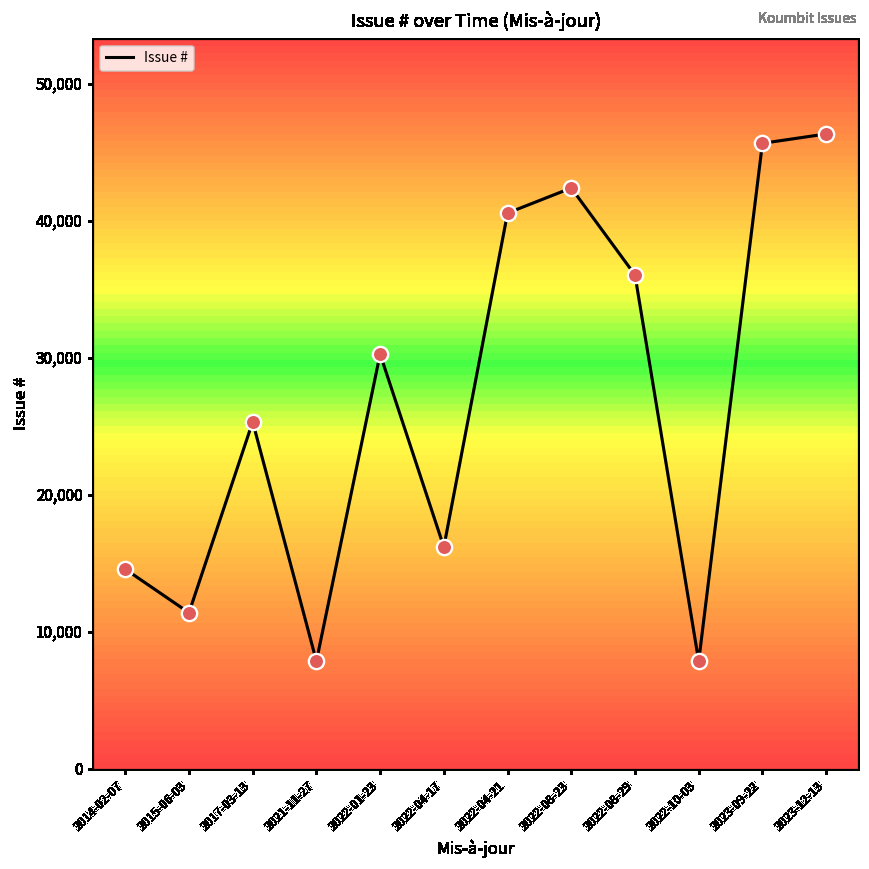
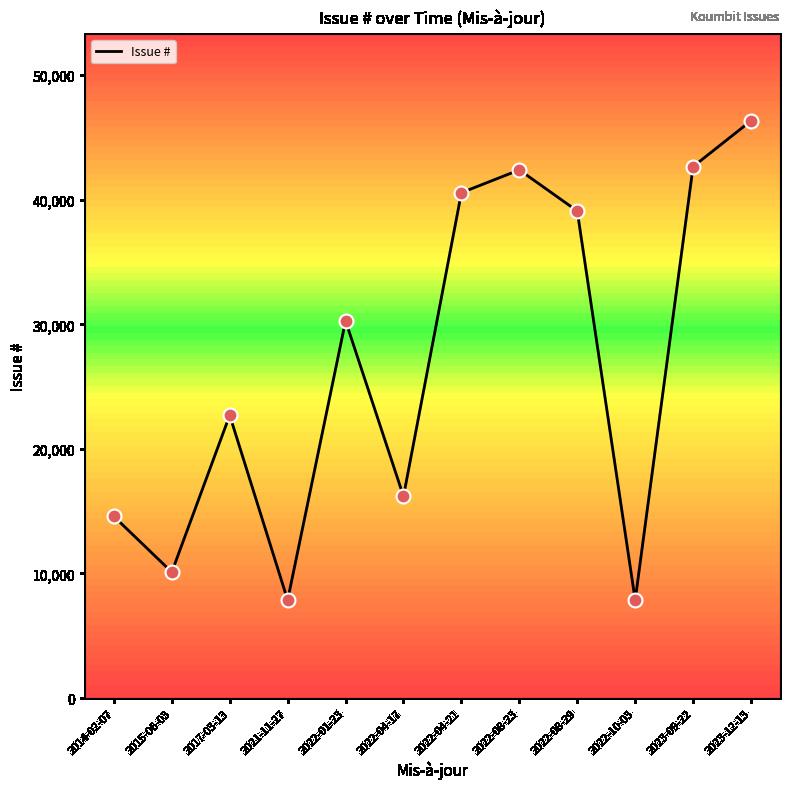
2015-06-03: 11,400 -> 10,100
2017-03-13: 25,300 -> 22,700
2022-08-29: 36,000 -> 39,100
2023-09-22: 45,700 -> 42,700
